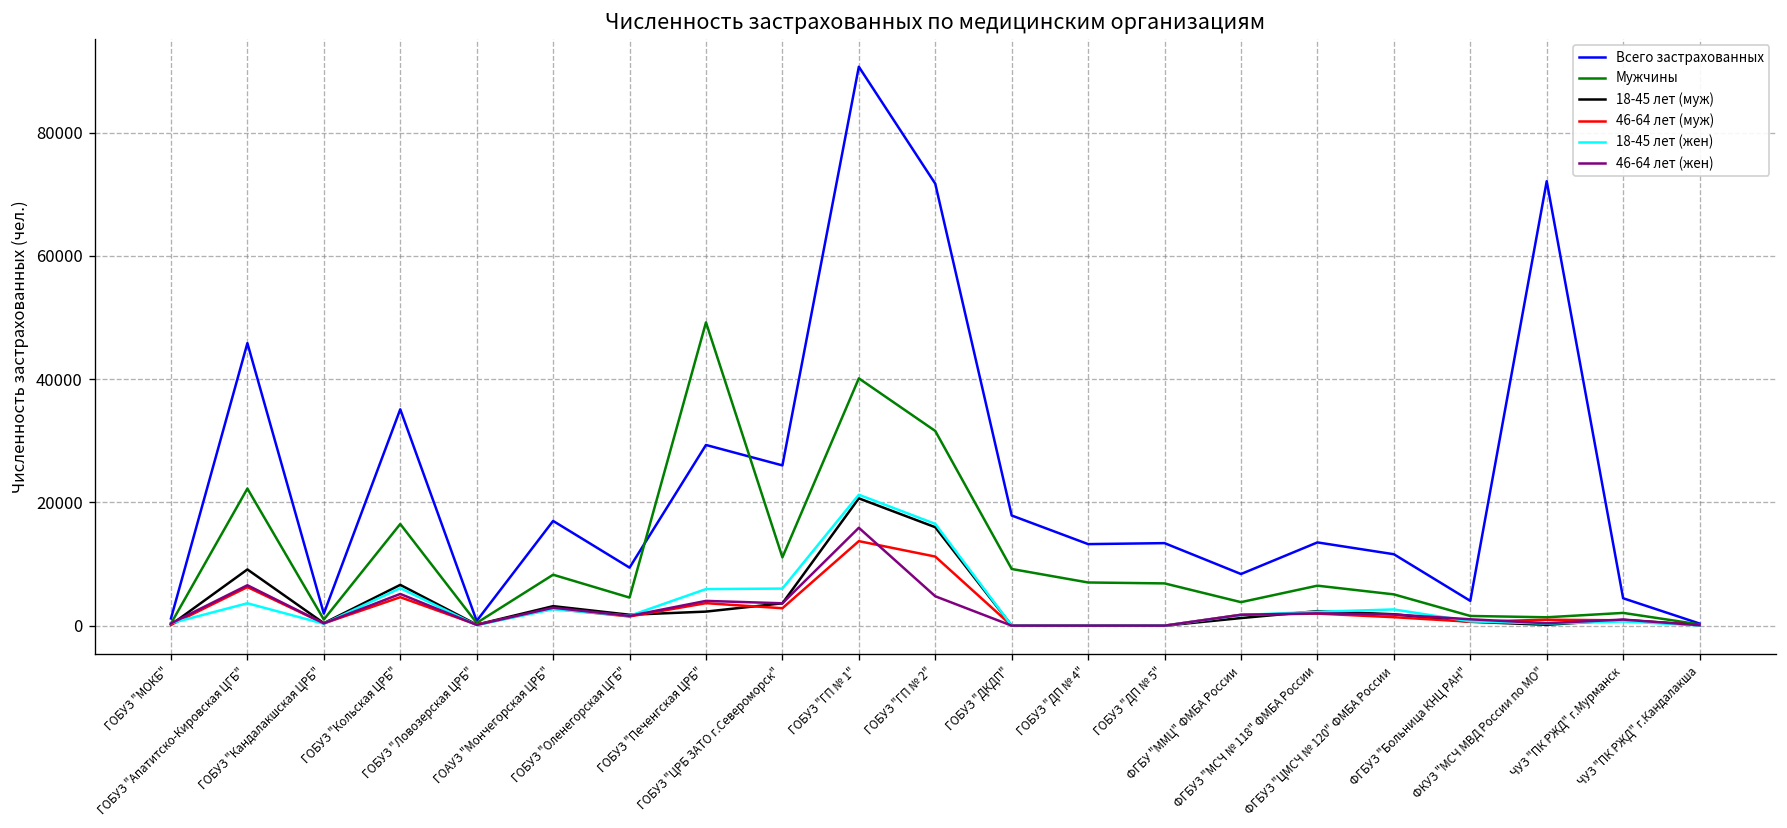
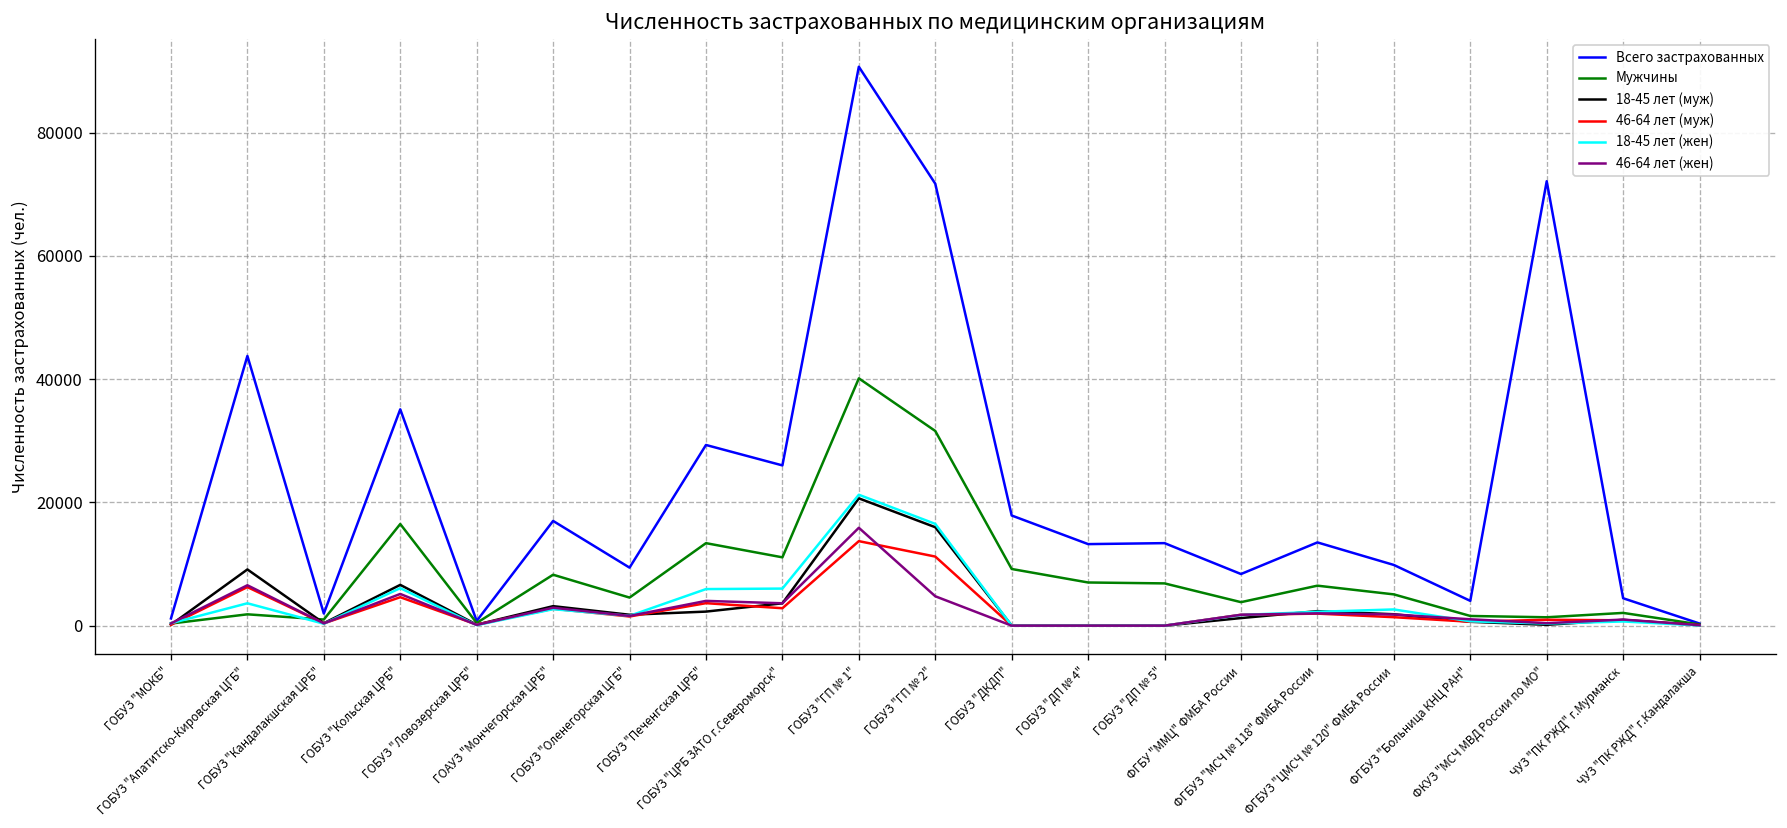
Всего застрахованных, ГОБУЗ "Апатитско-Кировская ЦГБ": 46000 -> 44000
Мужчины, ГОБУЗ "Апатитско-Кировская ЦГБ": 22000 -> 2000
Мужчины, ГОБУЗ "Печенгская ЦРБ": 49000 -> 13000
Всего застрахованных, ФГБУЗ "ЦМСЧ № 120" ФМБА России: 12000 -> 10000
